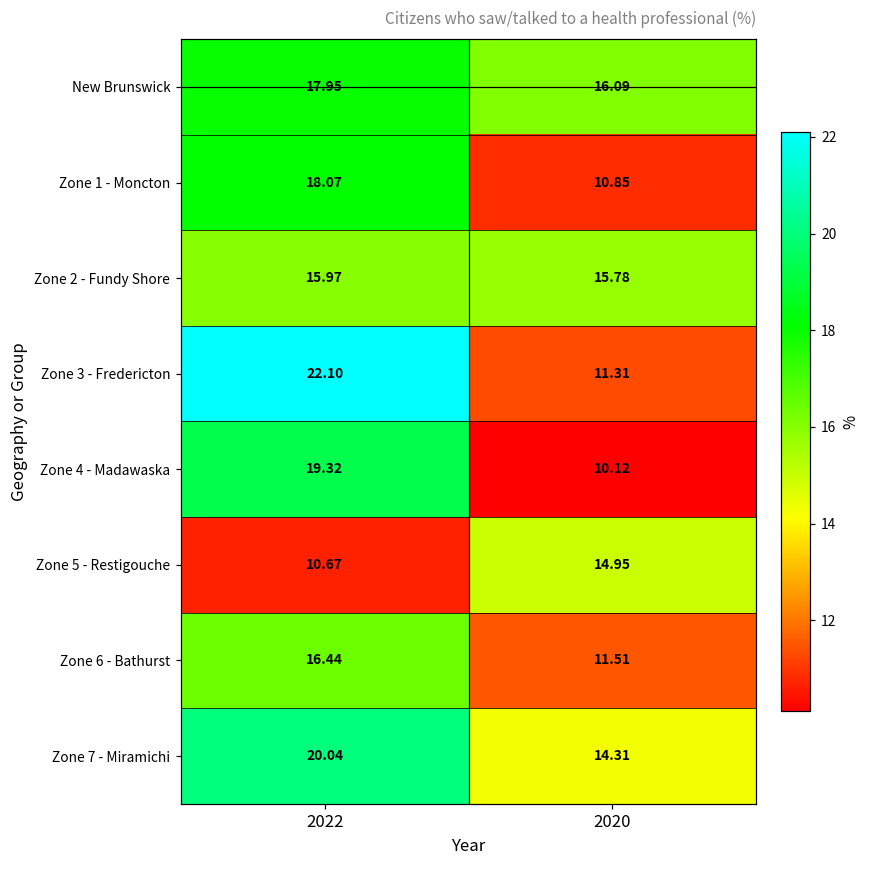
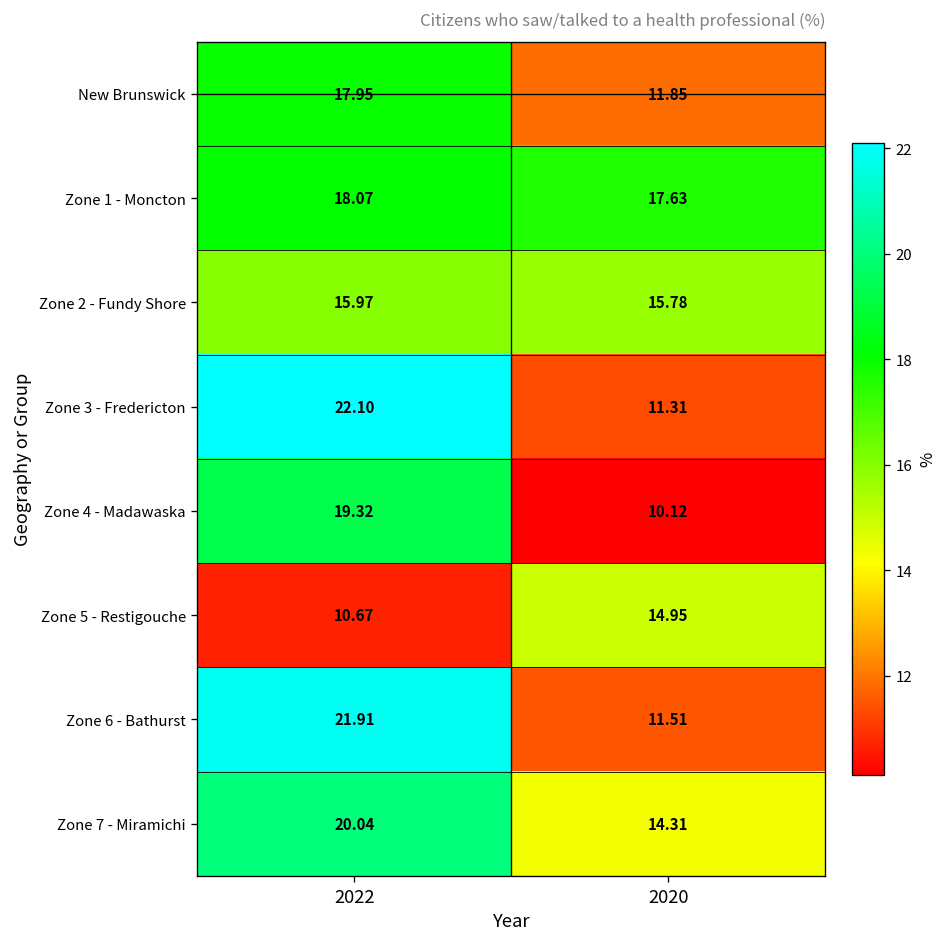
New Brunswick, 2020: 16.09 -> 11.85
Zone 1 - Moncton, 2020: 10.85 -> 17.63
Zone 6 - Bathurst, 2022: 16.44 -> 21.91
